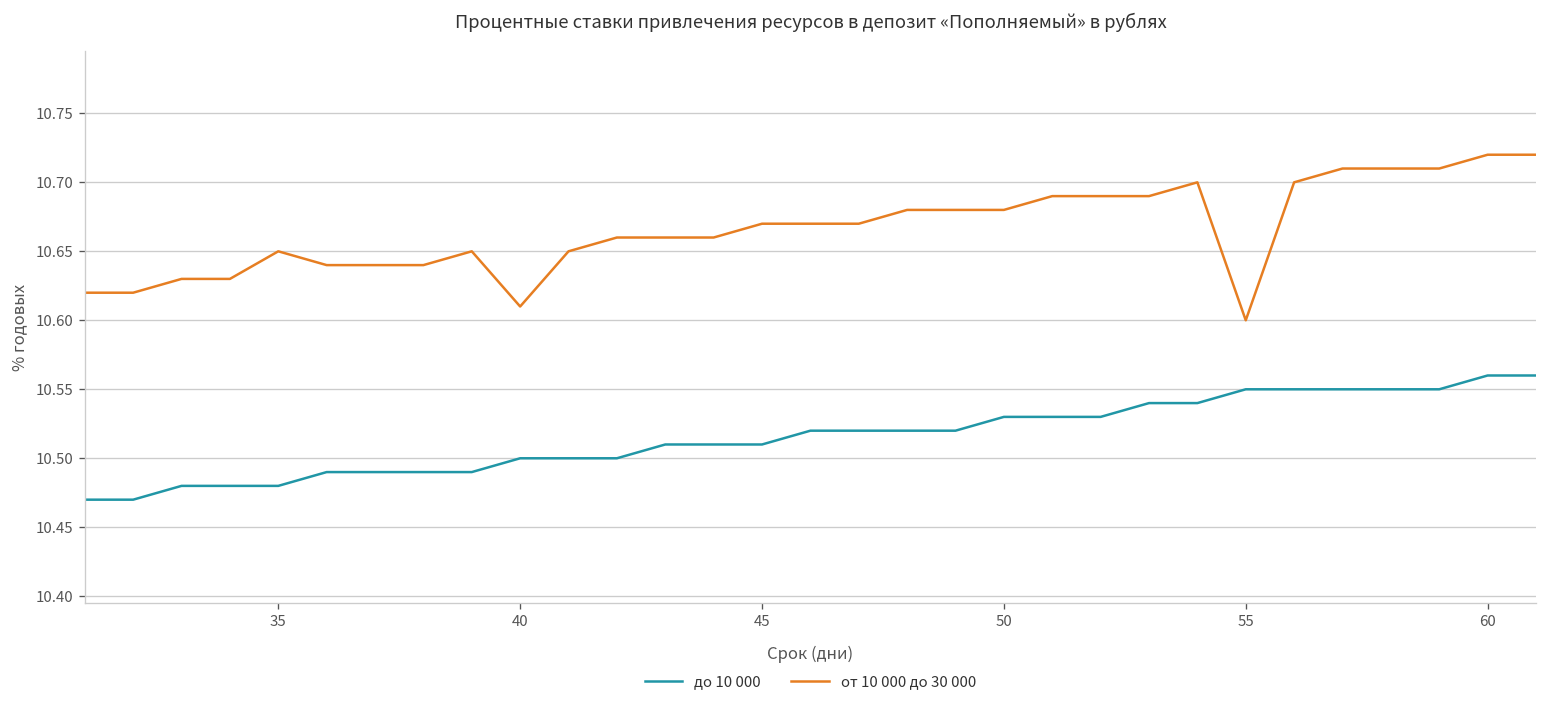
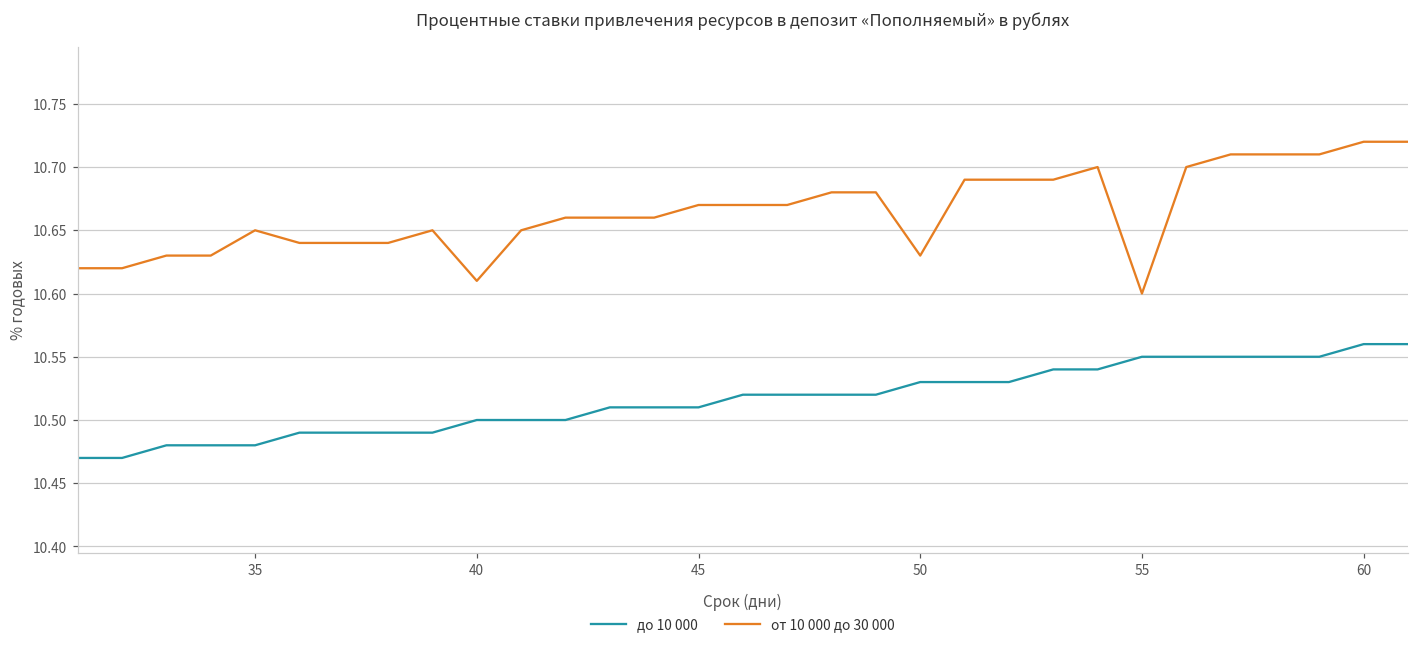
от 10 000 до 30 000, 50: 10.68 -> 10.63
